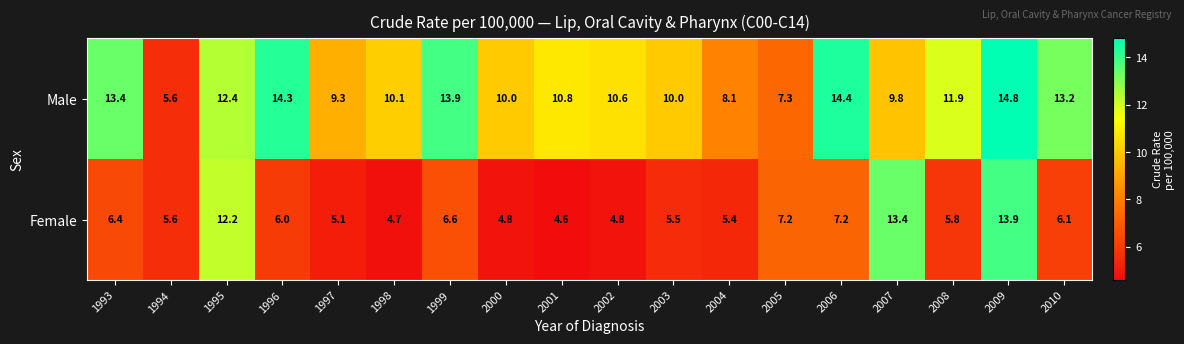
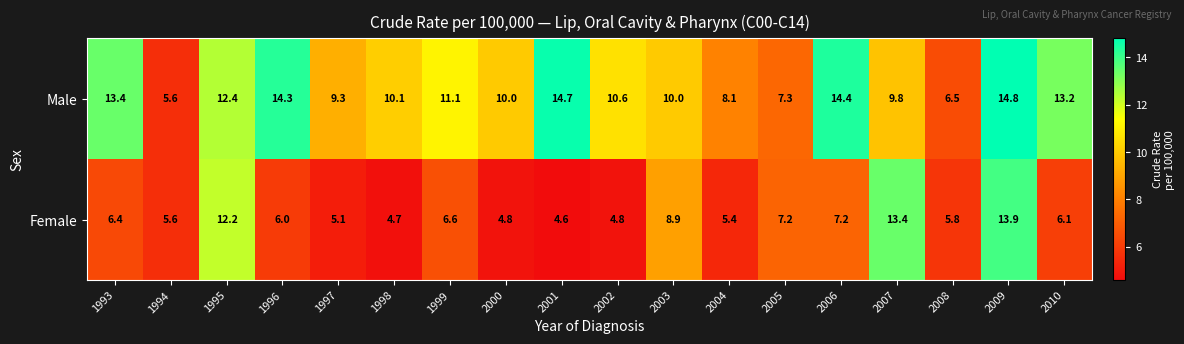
Male, 1999: 13.9 -> 11.1
Male, 2001: 10.8 -> 14.7
Male, 2008: 11.9 -> 6.5
Female, 2003: 5.5 -> 8.9
